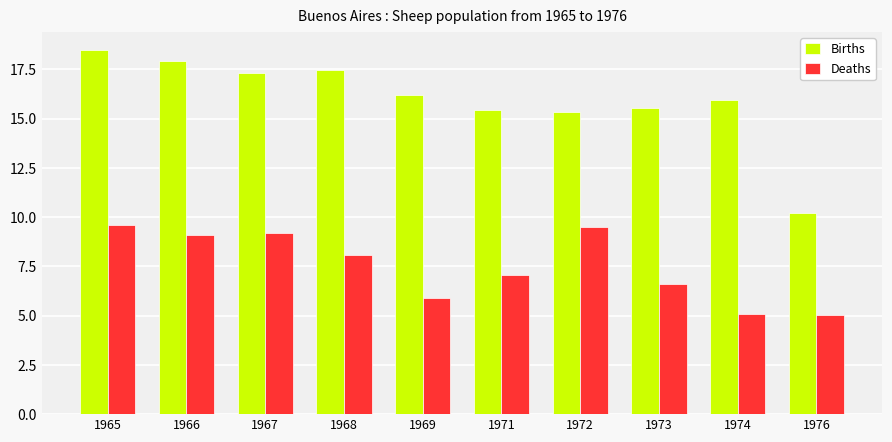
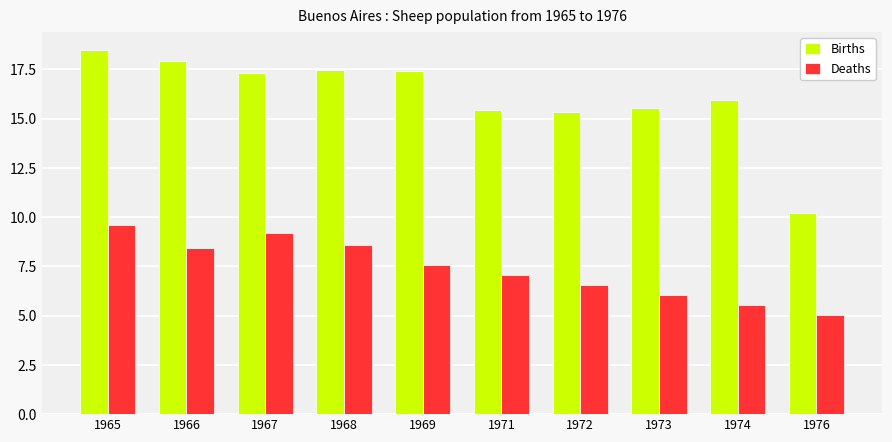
Deaths, 1966: 9.1 -> 8.4
Deaths, 1968: 8.1 -> 8.6
Births, 1969: 16.2 -> 17.4
Deaths, 1969: 5.9 -> 7.6
Deaths, 1972: 9.5 -> 6.6
Deaths, 1973: 6.6 -> 6.0
Deaths, 1974: 5.1 -> 5.5
